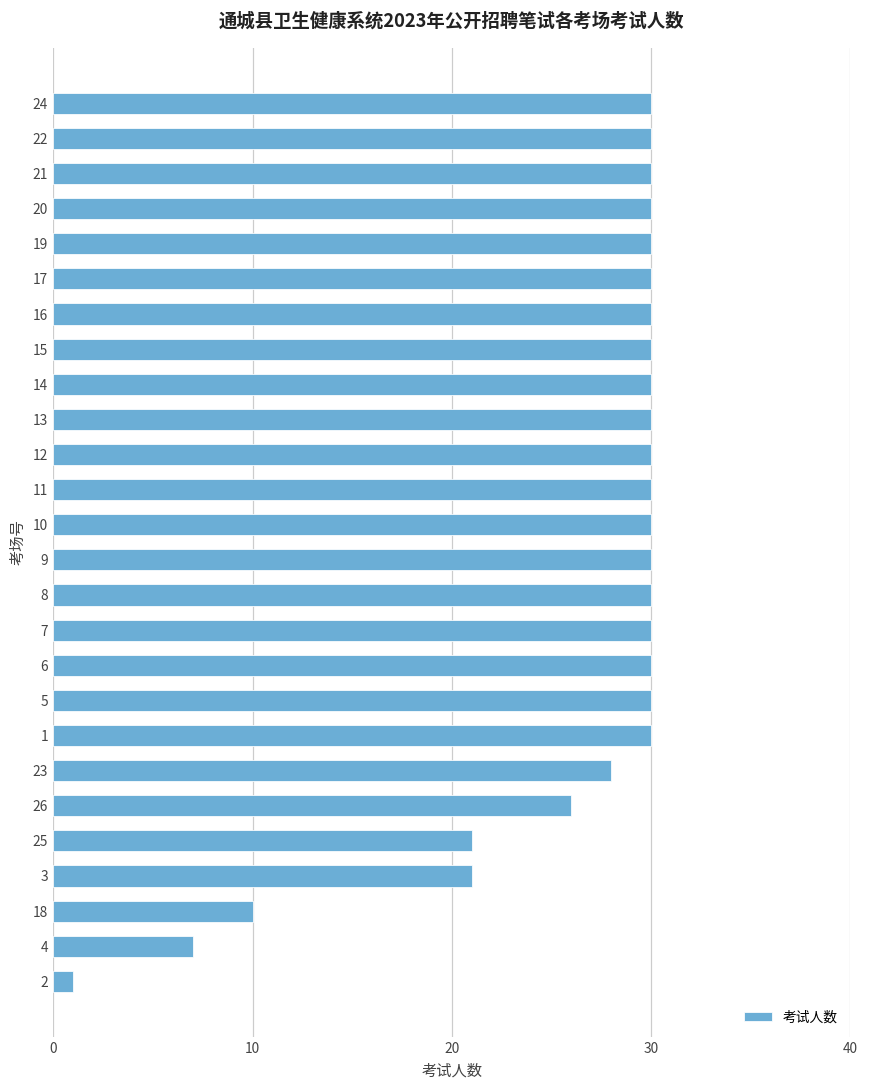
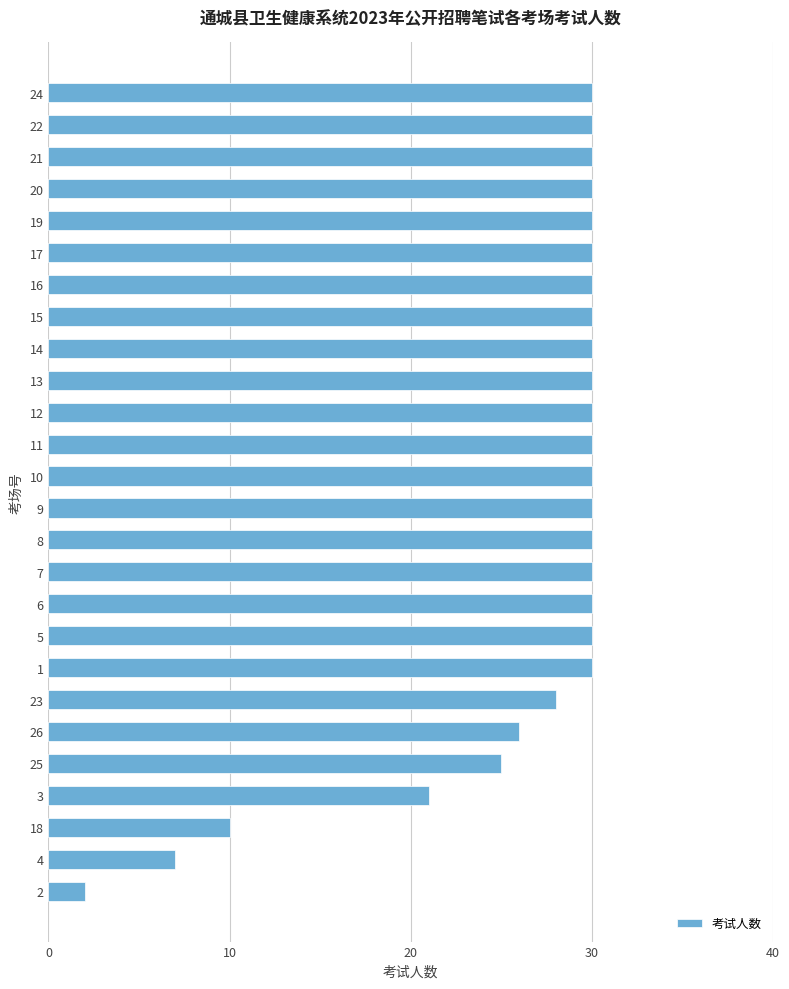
25: 21 -> 25
2: 1 -> 2
